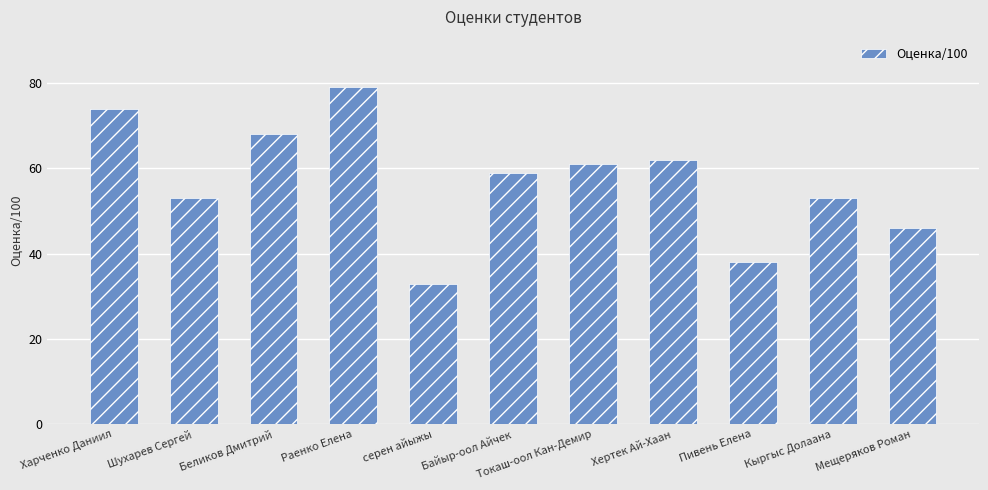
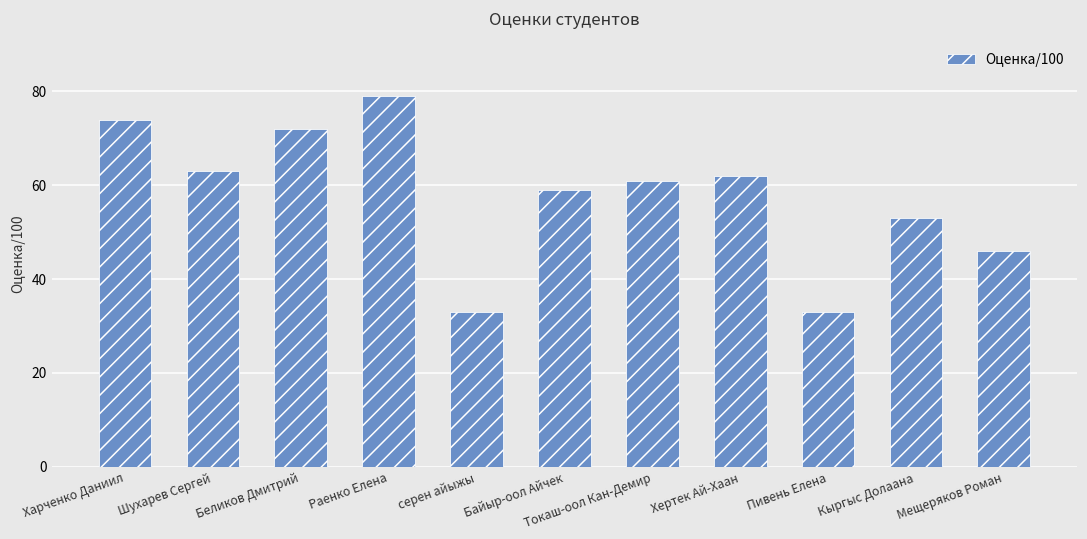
Шухарев Сергей: 53 -> 63
Беликов Дмитрий: 68 -> 72
Пивень Елена: 38 -> 33
